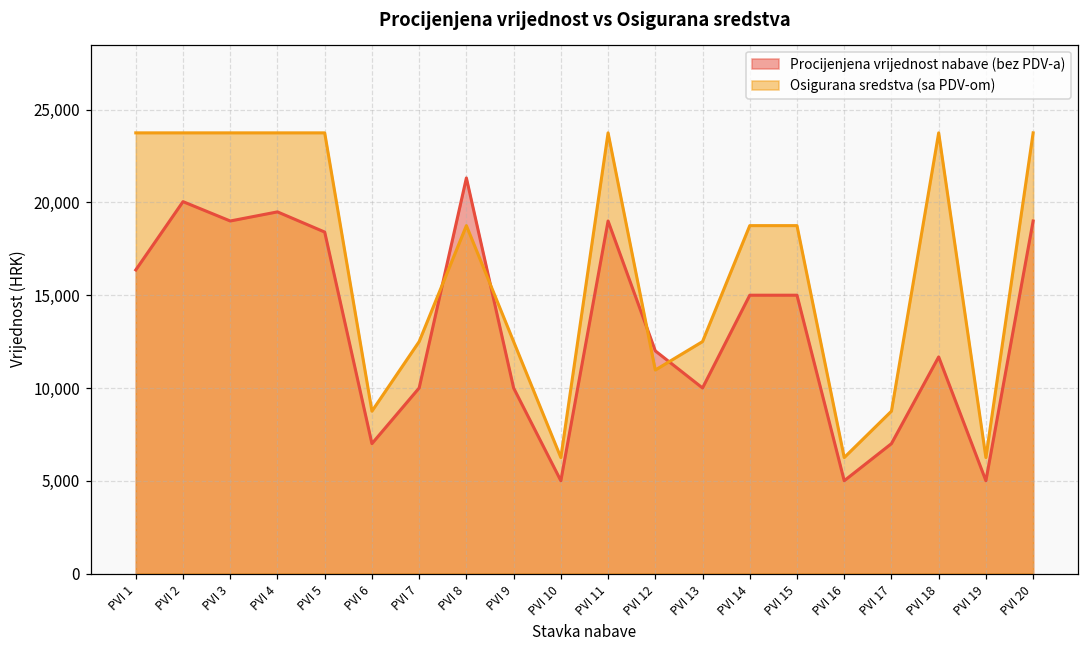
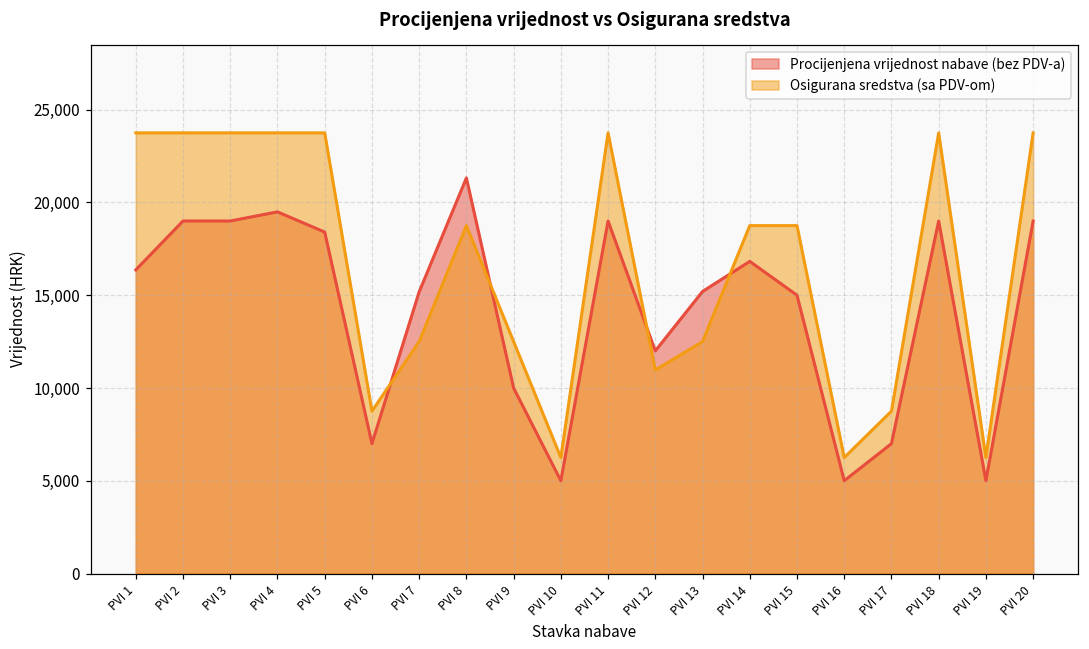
Procijenjena vrijednost nabave (bez PDV-a), PVI 2: 20,000 -> 19,000
Procijenjena vrijednost nabave (bez PDV-a), PVI 7: 10,000 -> 15,200
Procijenjena vrijednost nabave (bez PDV-a), PVI 13: 10,000 -> 15,200
Procijenjena vrijednost nabave (bez PDV-a), PVI 14: 15,000 -> 16,800
Procijenjena vrijednost nabave (bez PDV-a), PVI 18: 11,700 -> 19,000
